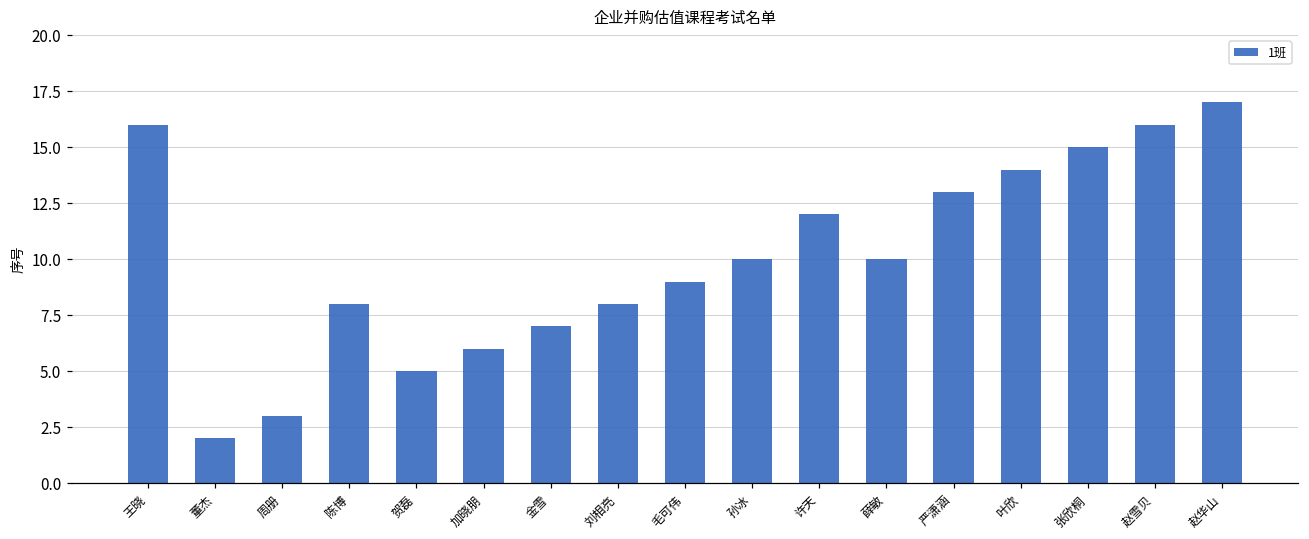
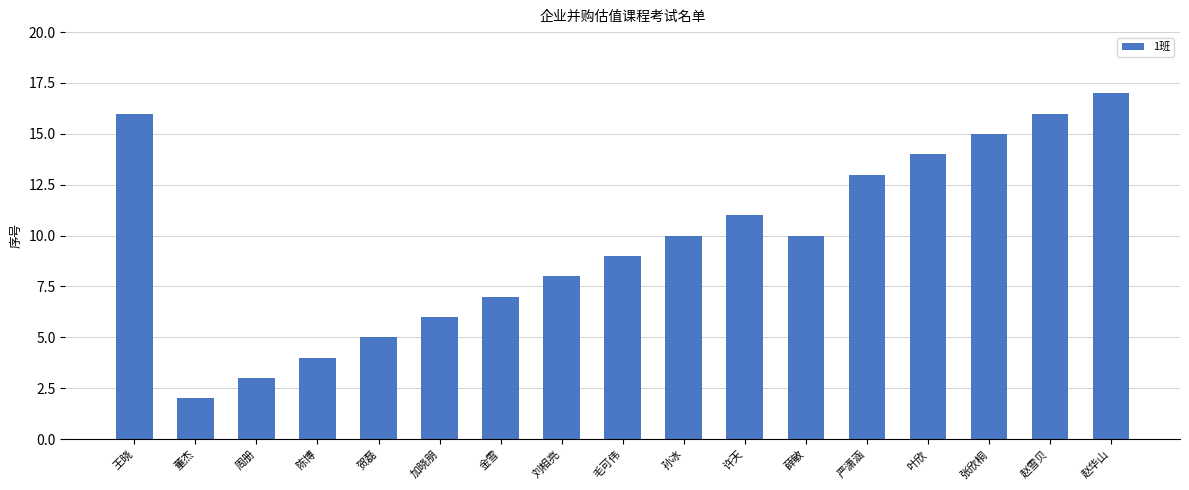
陈博: 8 -> 4
许天: 12 -> 11
